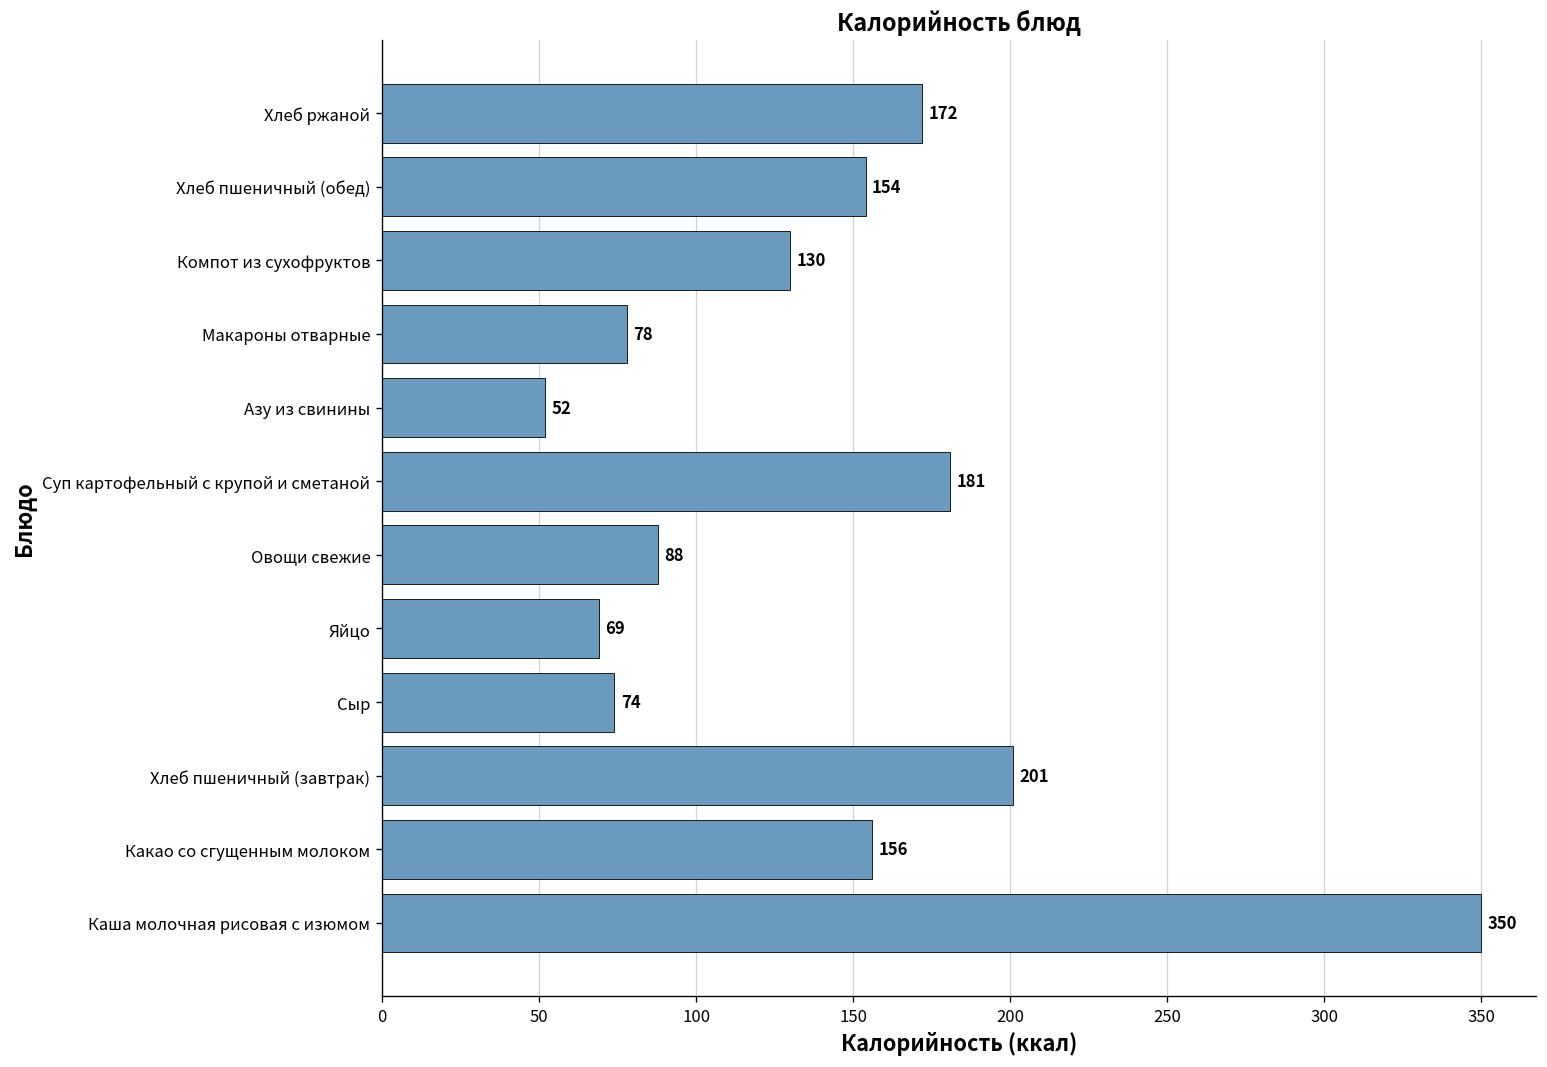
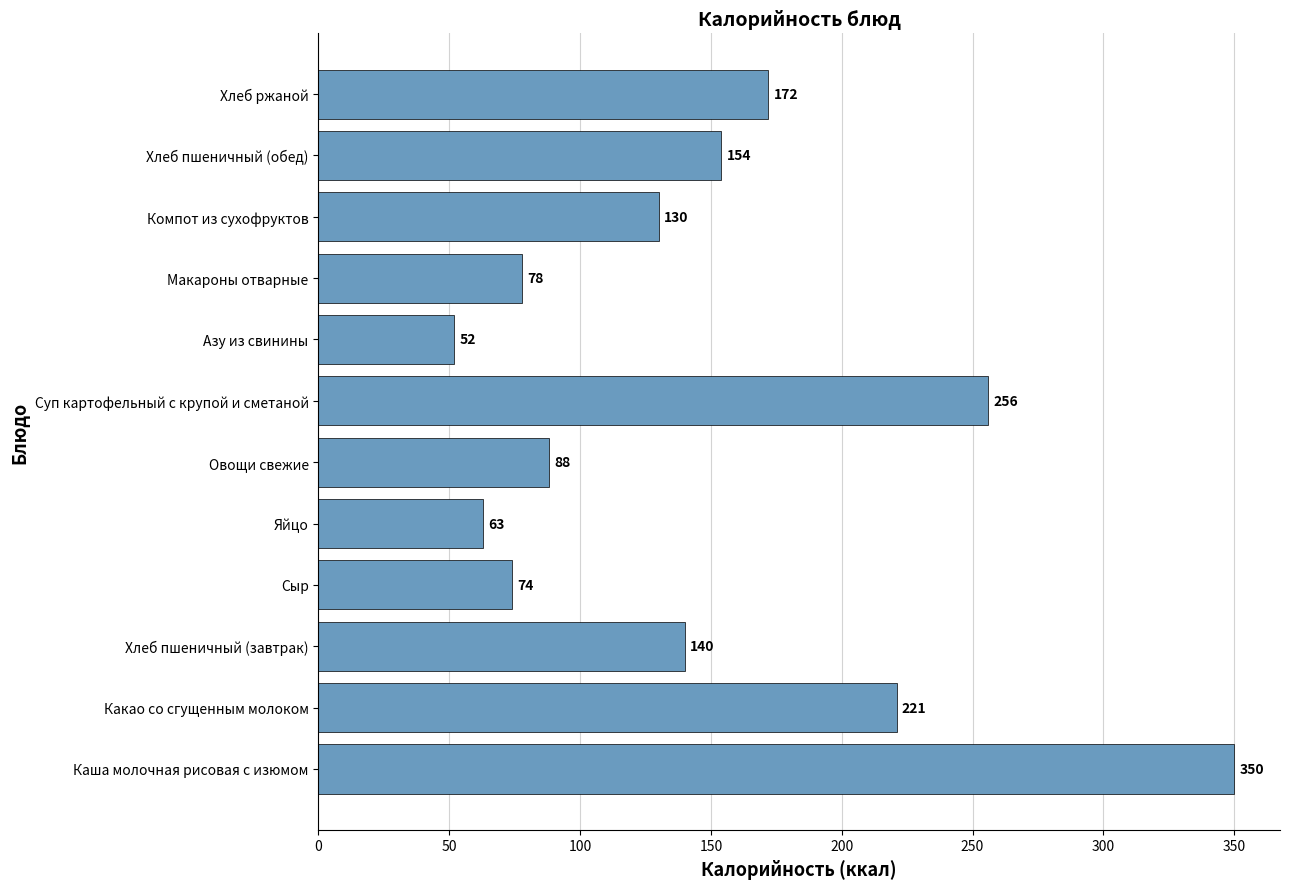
Суп картофельный с крупой и сметаной: 181 -> 256
Яйцо: 69 -> 63
Хлеб пшеничный (завтрак): 201 -> 140
Какао со сгущенным молоком: 156 -> 221
